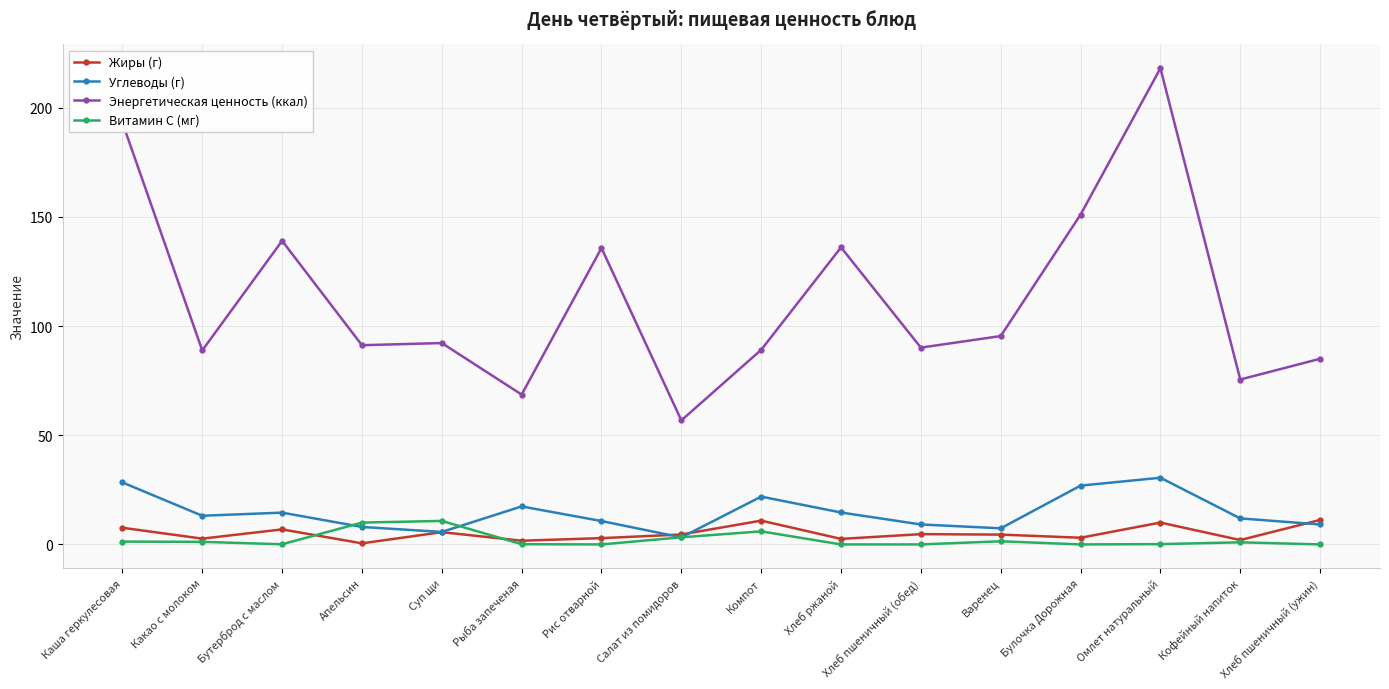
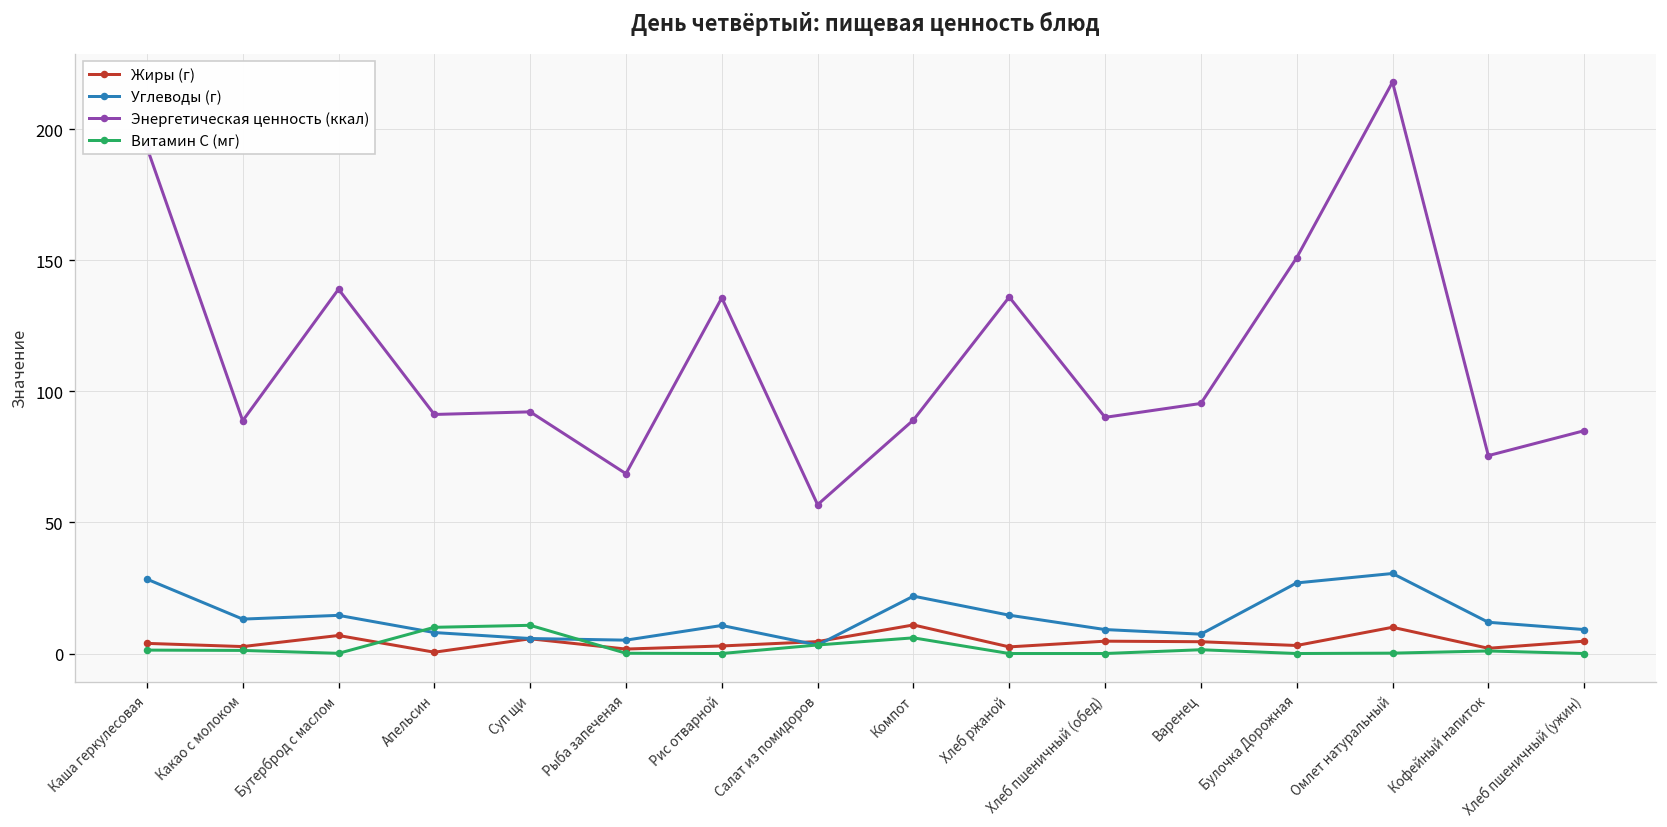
Жиры (г), Каша геркулесовая: 8 -> 4
Углеводы (г), Рыба запеченая: 17 -> 5
Жиры (г), Хлеб пшеничный (ужин): 11 -> 5
